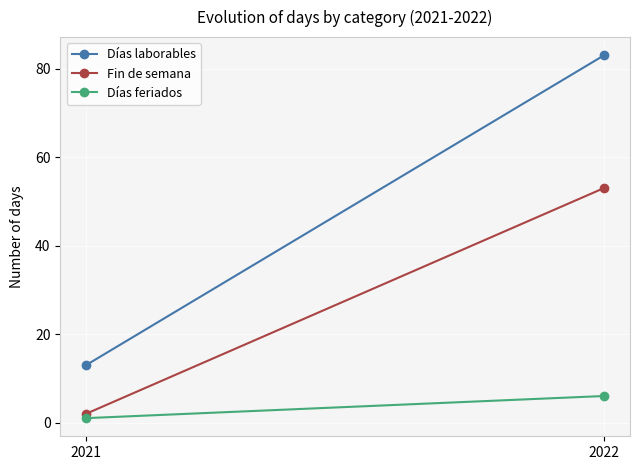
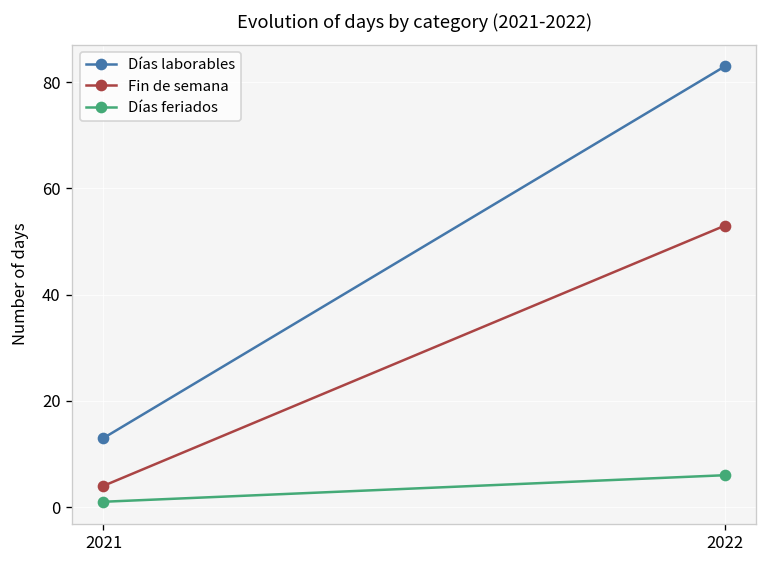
Fin de semana, 2021: 2 -> 4
